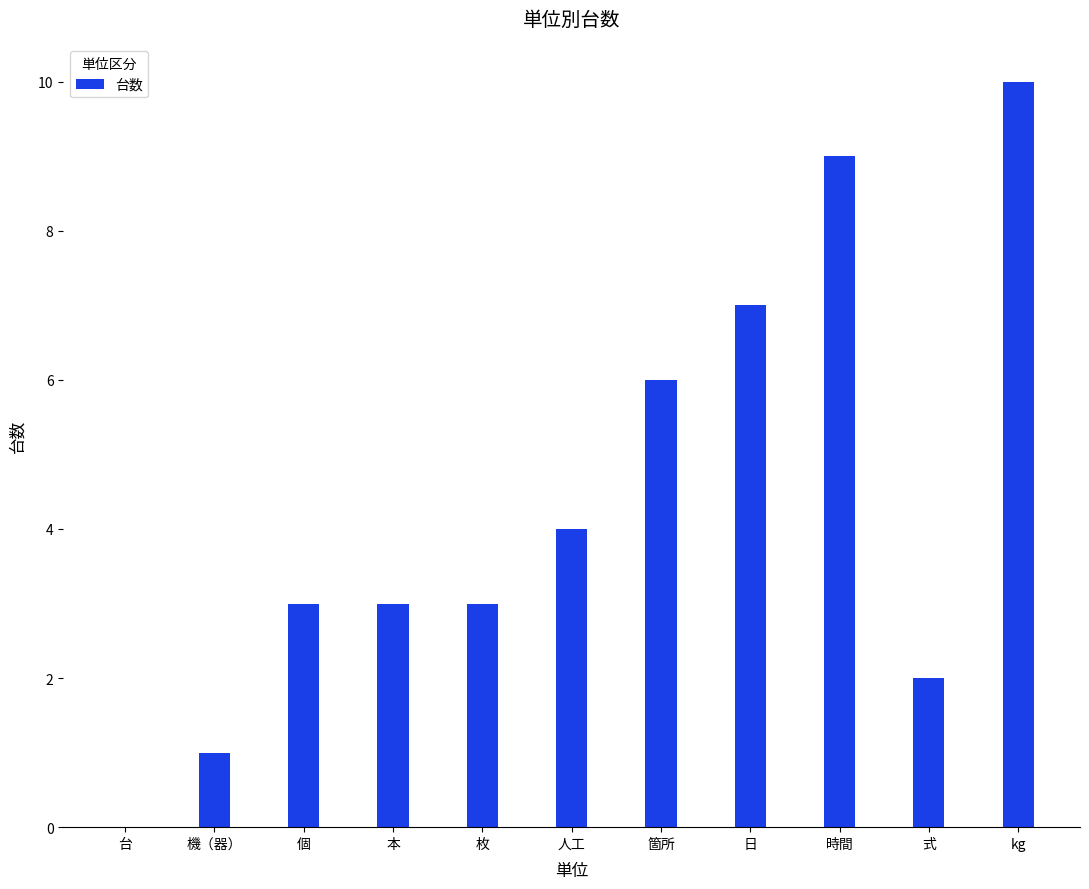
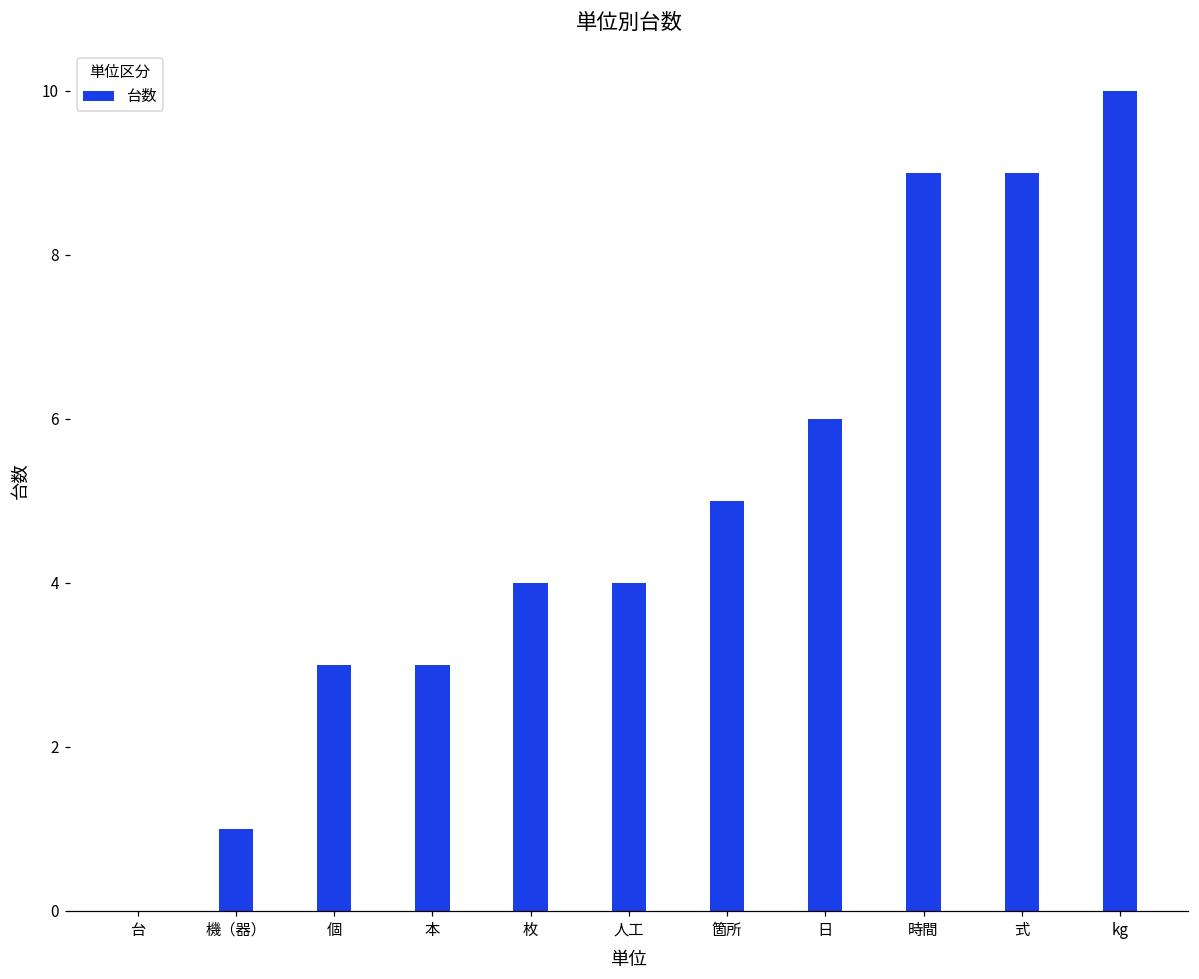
枚: 3 -> 4
箇所: 6 -> 5
日: 7 -> 6
式: 2 -> 9
